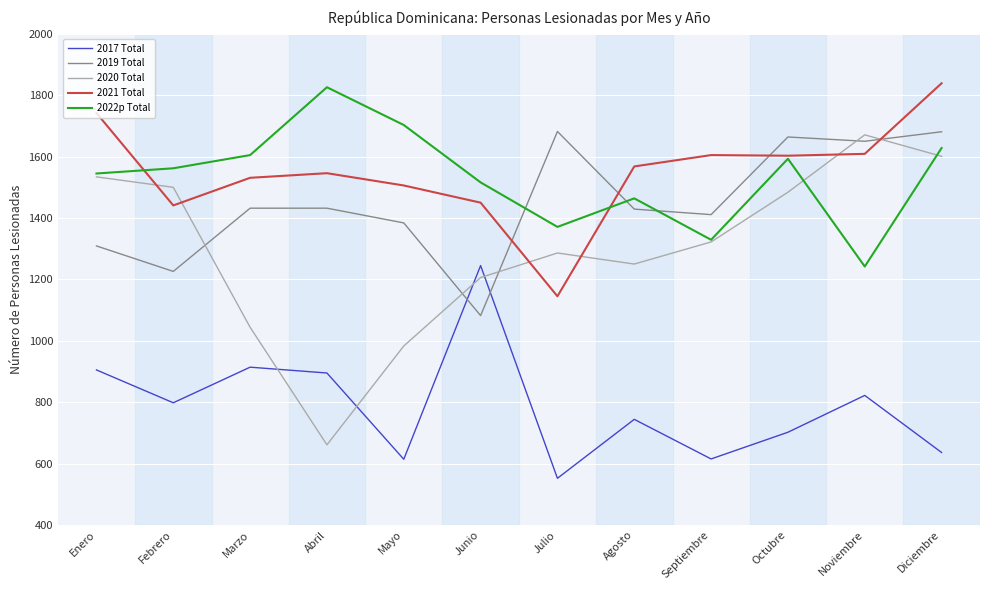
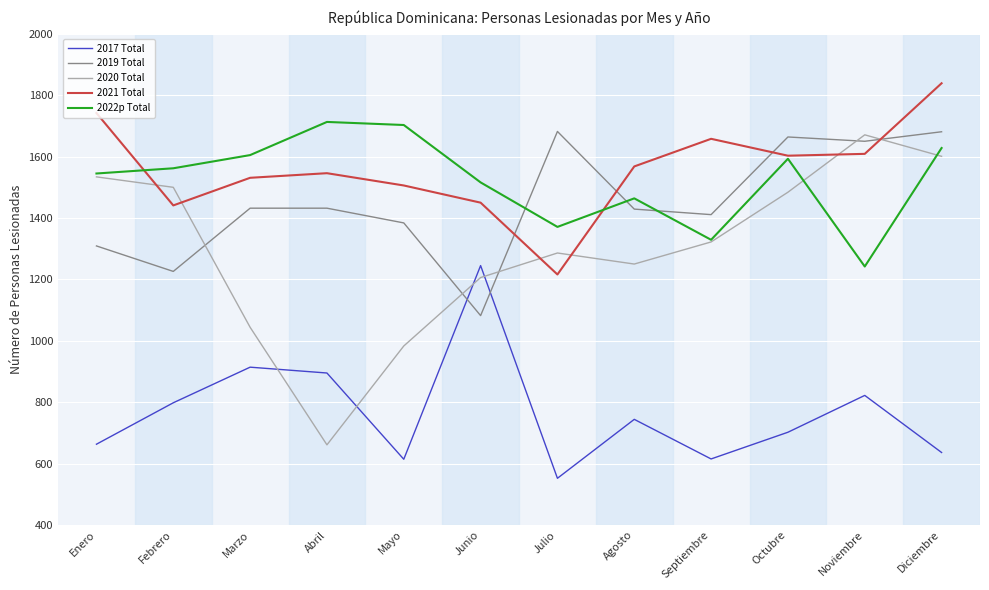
2017 Total, Enero: 910 -> 660
2022p Total, Abril: 1830 -> 1710
2021 Total, Julio: 1150 -> 1220
2021 Total, Septiembre: 1610 -> 1660
